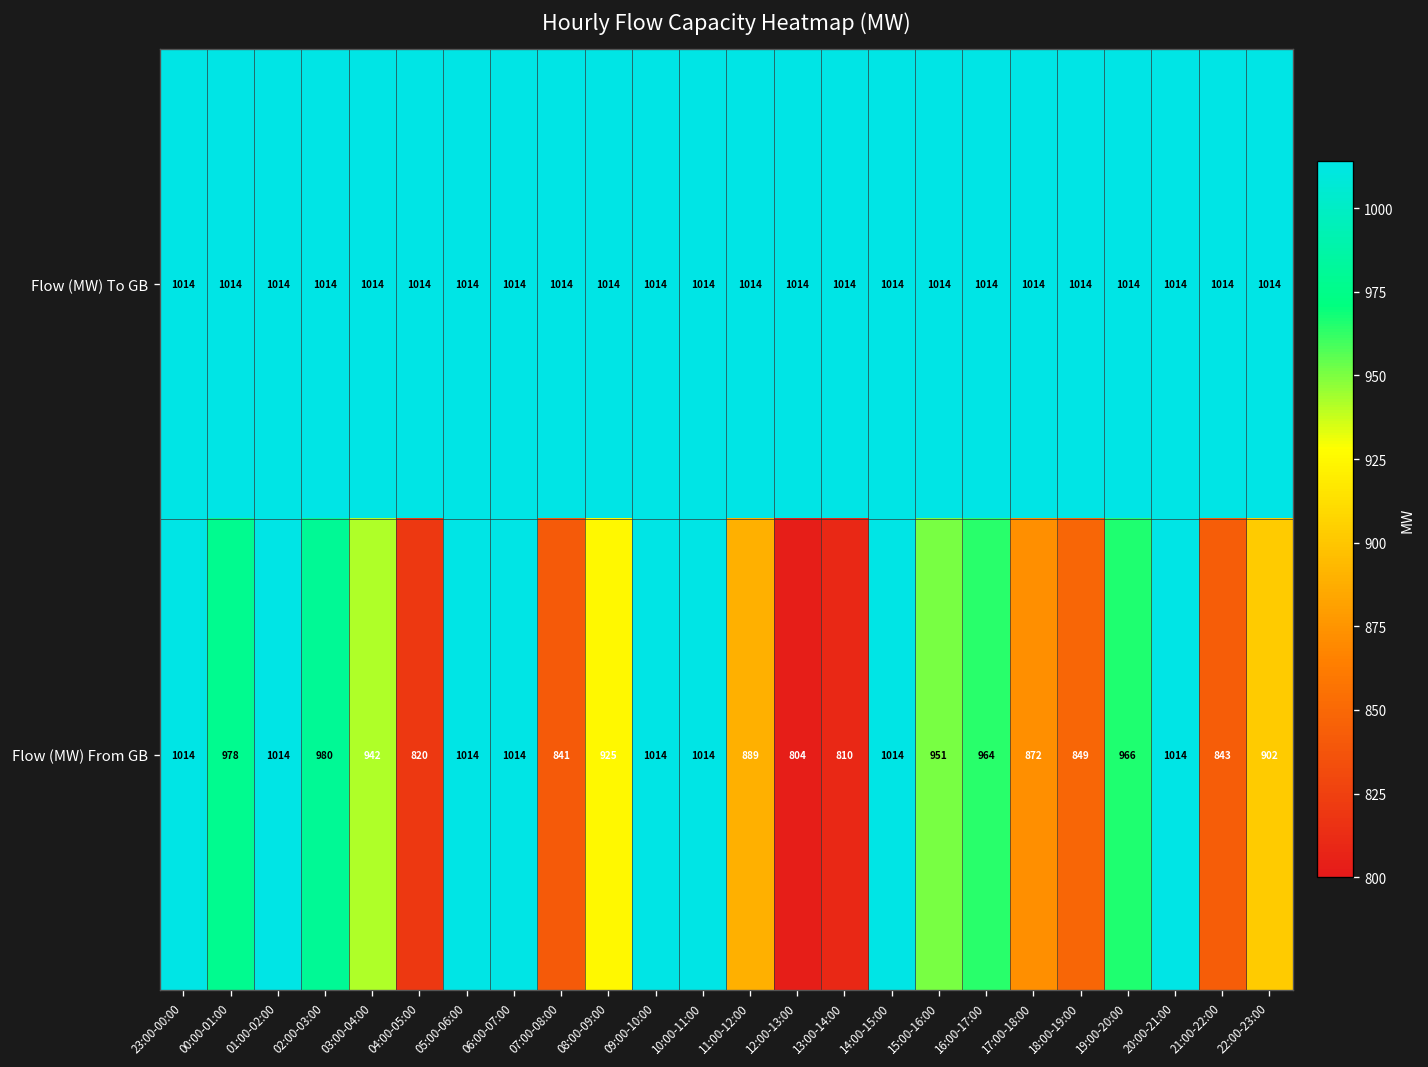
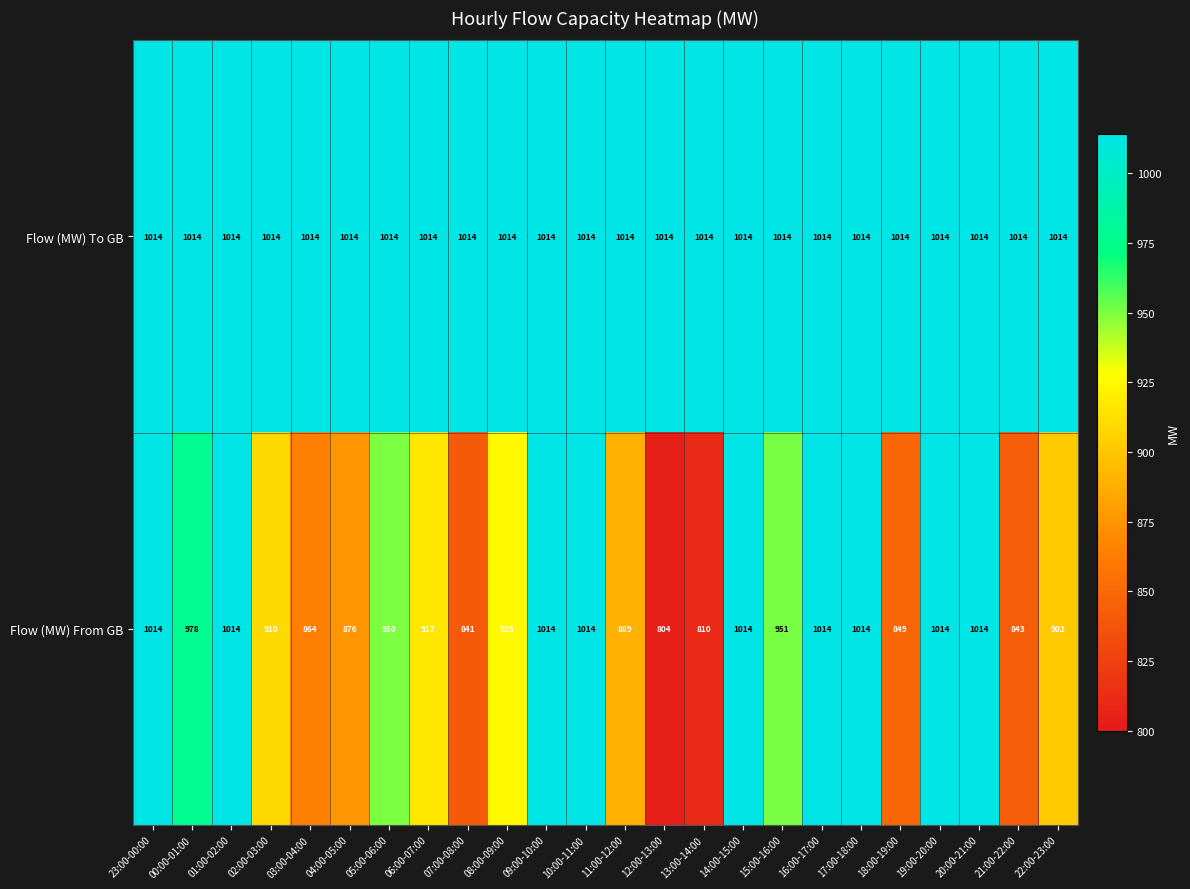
Flow (MW) From GB, 02:00-03:00: 980 -> 910
Flow (MW) From GB, 03:00-04:00: 942 -> 864
Flow (MW) From GB, 04:00-05:00: 820 -> 876
Flow (MW) From GB, 05:00-06:00: 1014 -> 950
Flow (MW) From GB, 06:00-07:00: 1014 -> 917
Flow (MW) From GB, 16:00-17:00: 964 -> 1014
Flow (MW) From GB, 17:00-18:00: 872 -> 1014
Flow (MW) From GB, 19:00-20:00: 966 -> 1014
